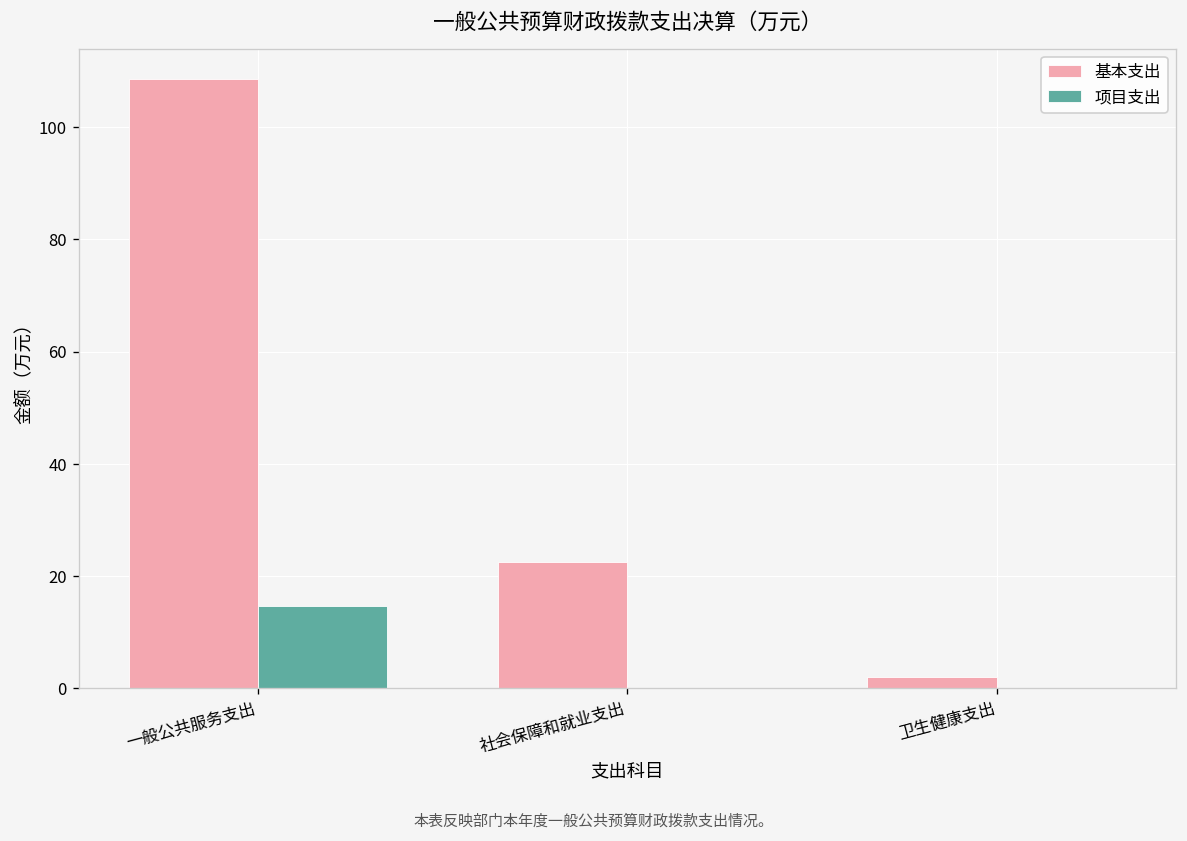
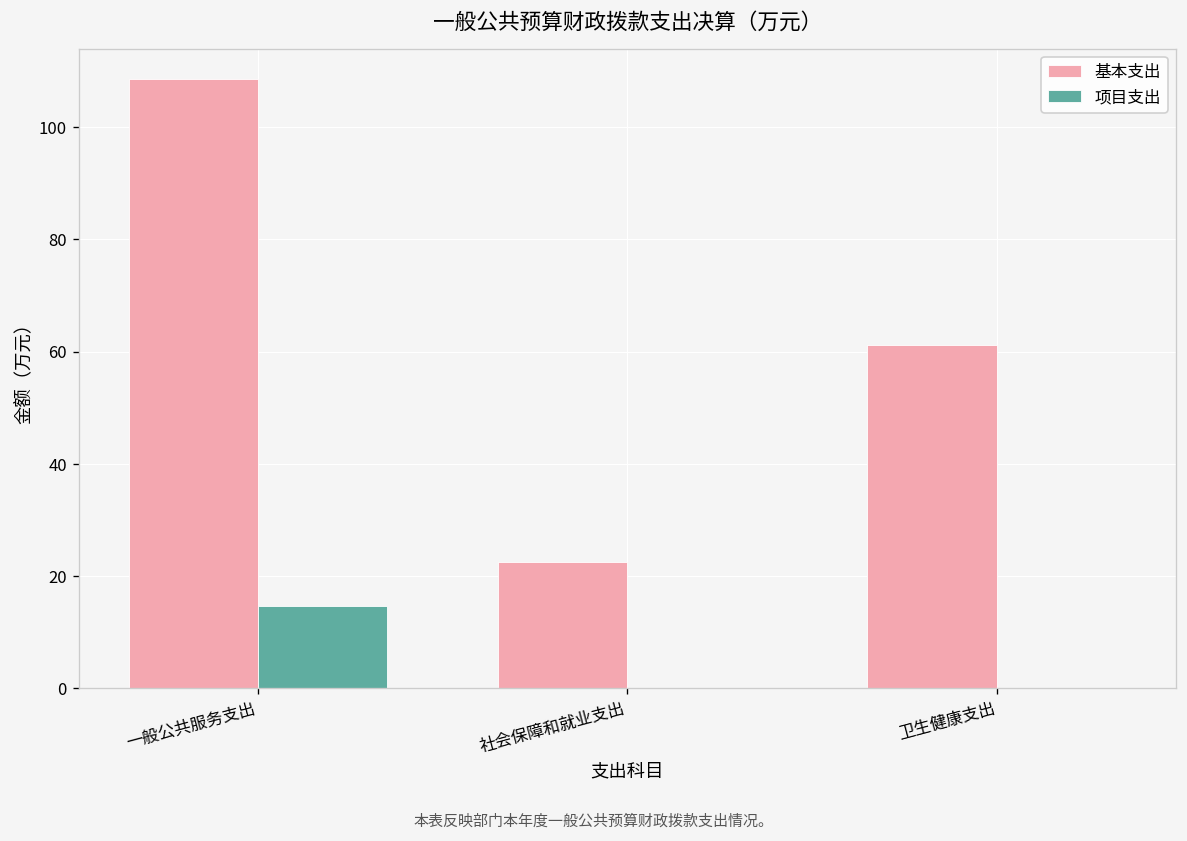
基本支出, 卫生健康支出: 2 -> 61
